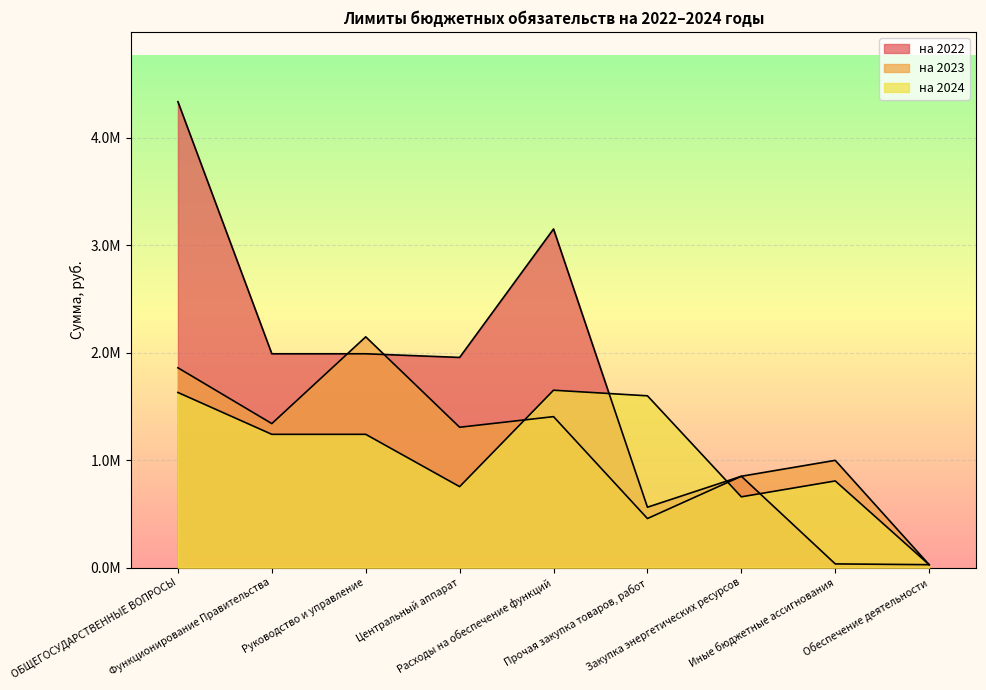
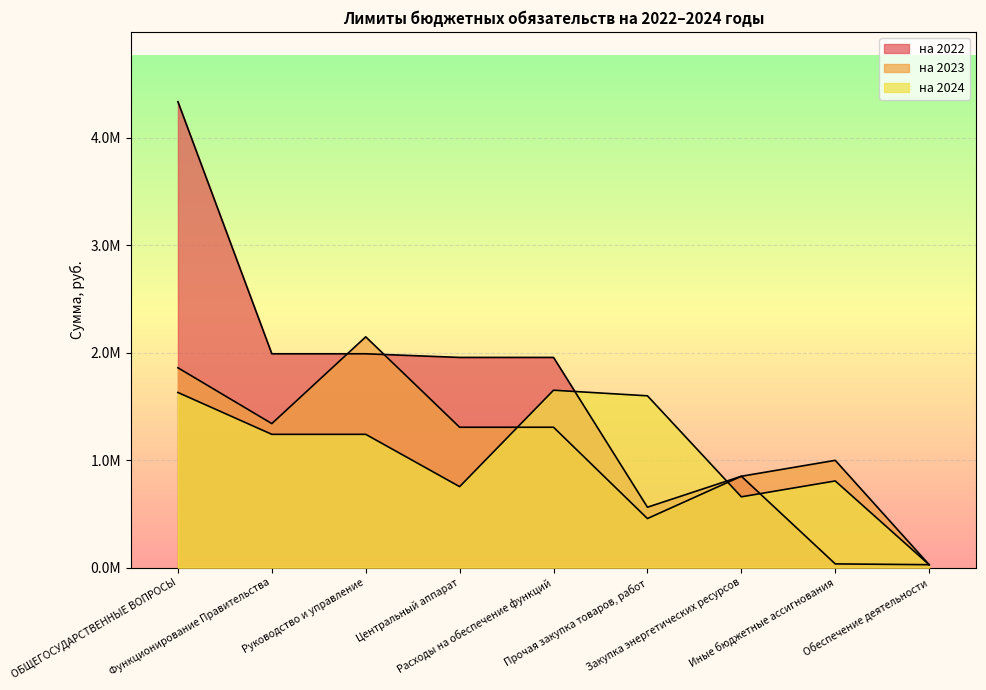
на 2022, Расходы на обеспечение функций: 3150000 -> 1960000
на 2023, Расходы на обеспечение функций: 1410000 -> 1310000
